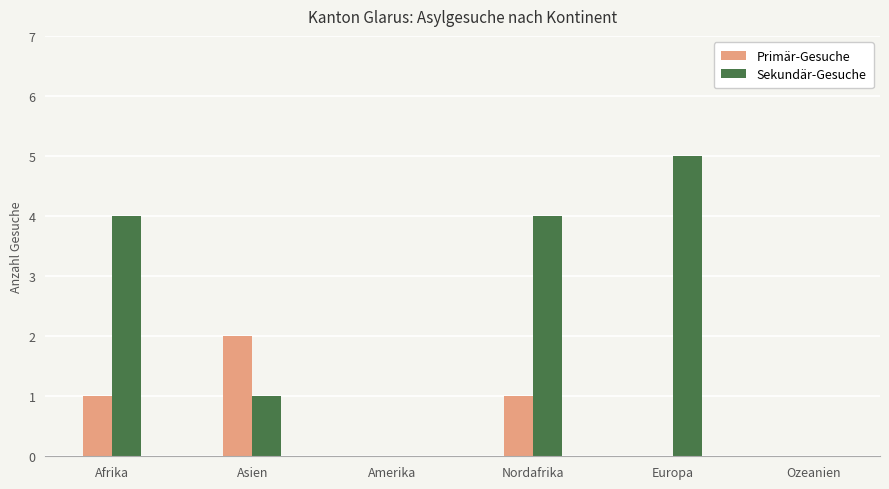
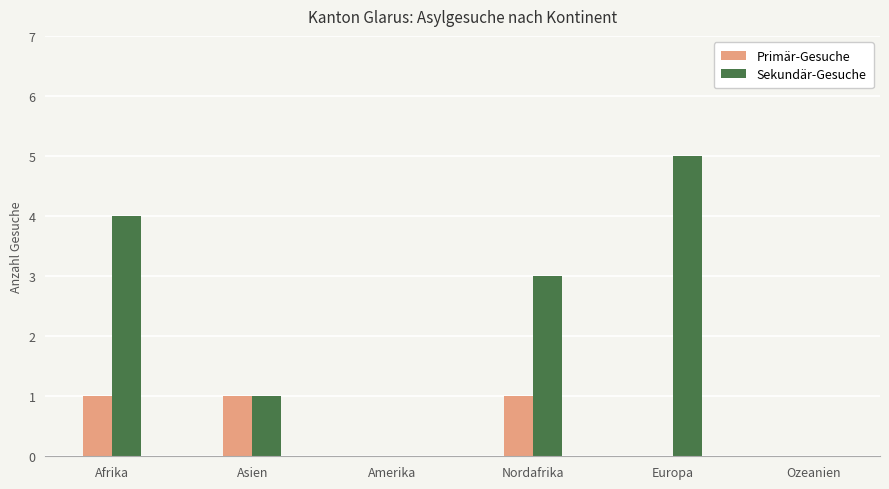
Primär-Gesuche, Asien: 2 -> 1
Sekundär-Gesuche, Nordafrika: 4 -> 3
